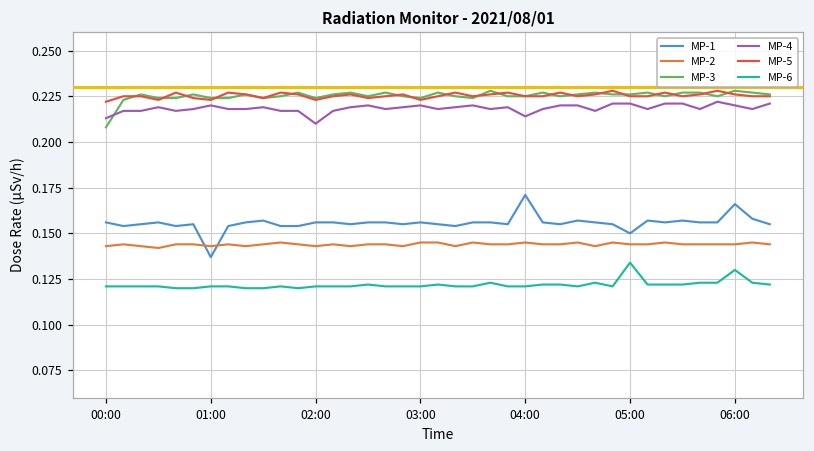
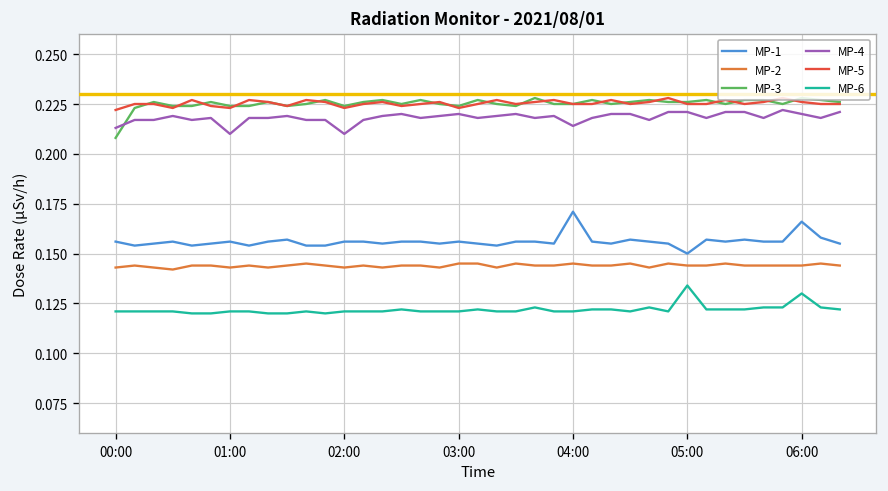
MP-1, 01:00: 0.137 -> 0.156
MP-4, 01:00: 0.22 -> 0.21
